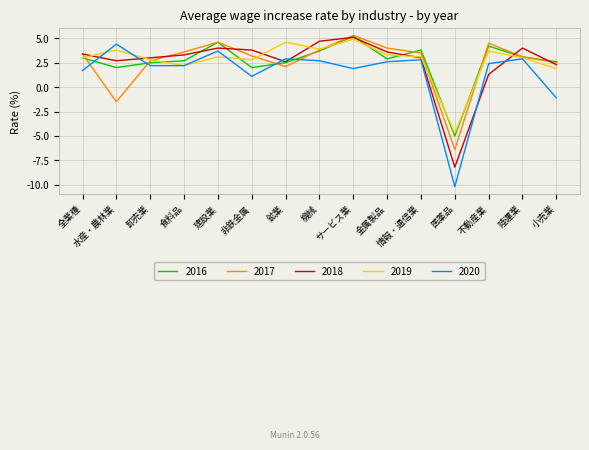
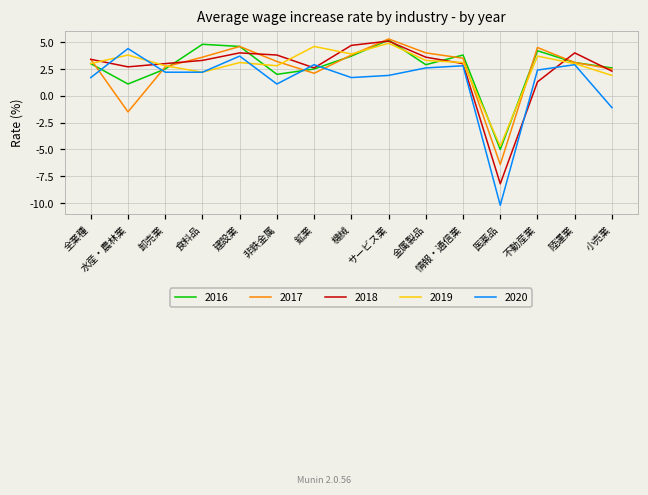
2016, 水産・農林業: 2 -> 1
2016, 食料品: 3 -> 5
2020, 機械: 3 -> 2
